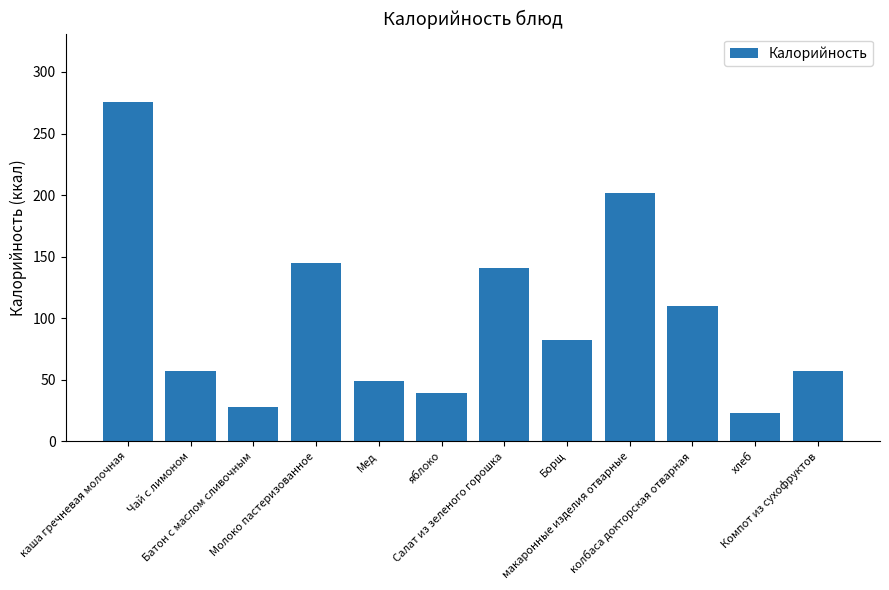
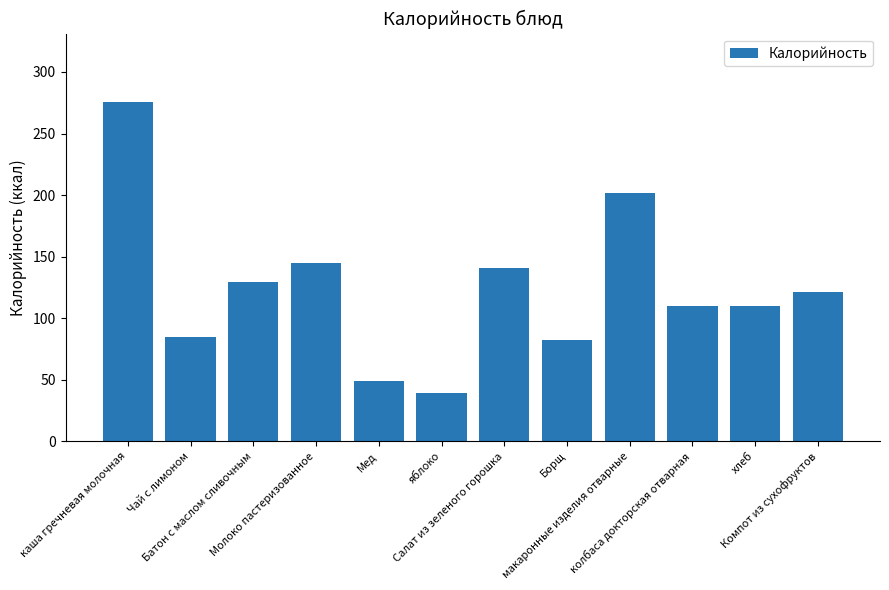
Чай с лимоном: 57 -> 85
Батон с маслом сливочным: 28 -> 129
хлеб: 23 -> 110
Компот из сухофруктов: 57 -> 121
